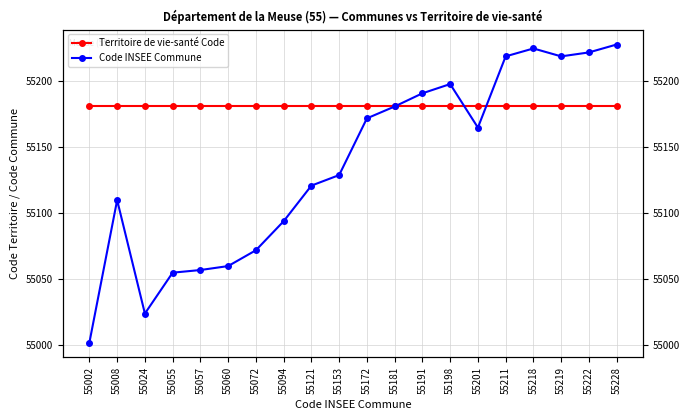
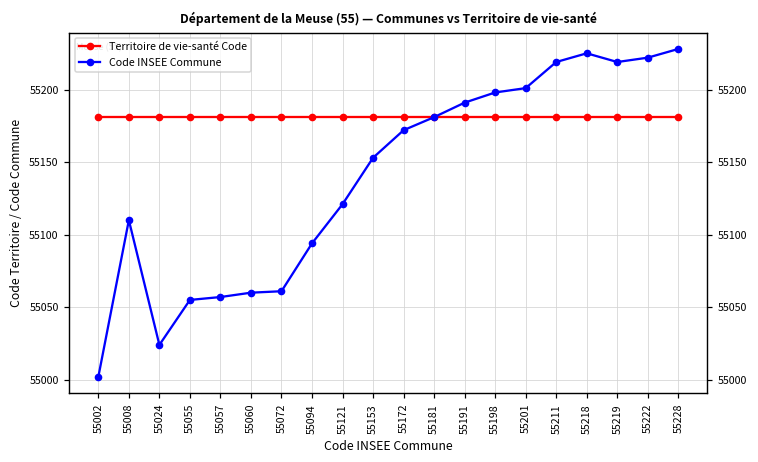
Code INSEE Commune, 55072: 55072 -> 55061
Code INSEE Commune, 55153: 55129 -> 55153
Code INSEE Commune, 55201: 55165 -> 55201
